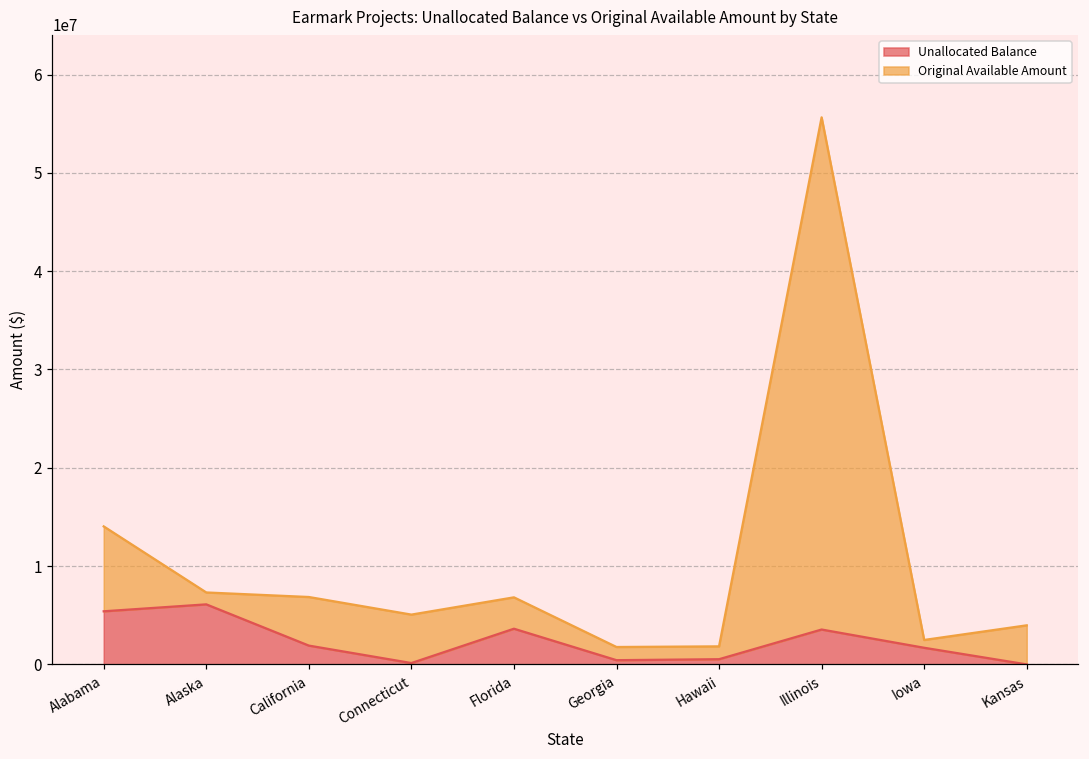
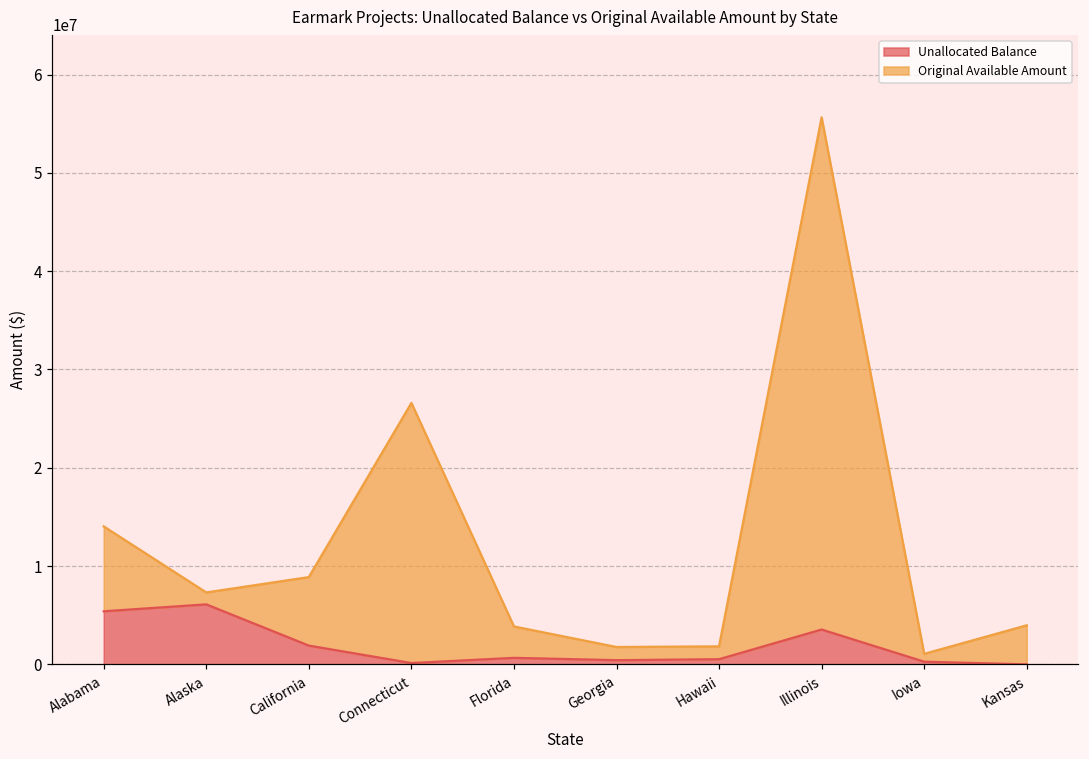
Original Available Amount, California: 5000000 -> 7000000
Original Available Amount, Connecticut: 5000000 -> 26000000
Unallocated Balance, Florida: 4000000 -> 1000000
Unallocated Balance, Iowa: 2000000 -> 0
